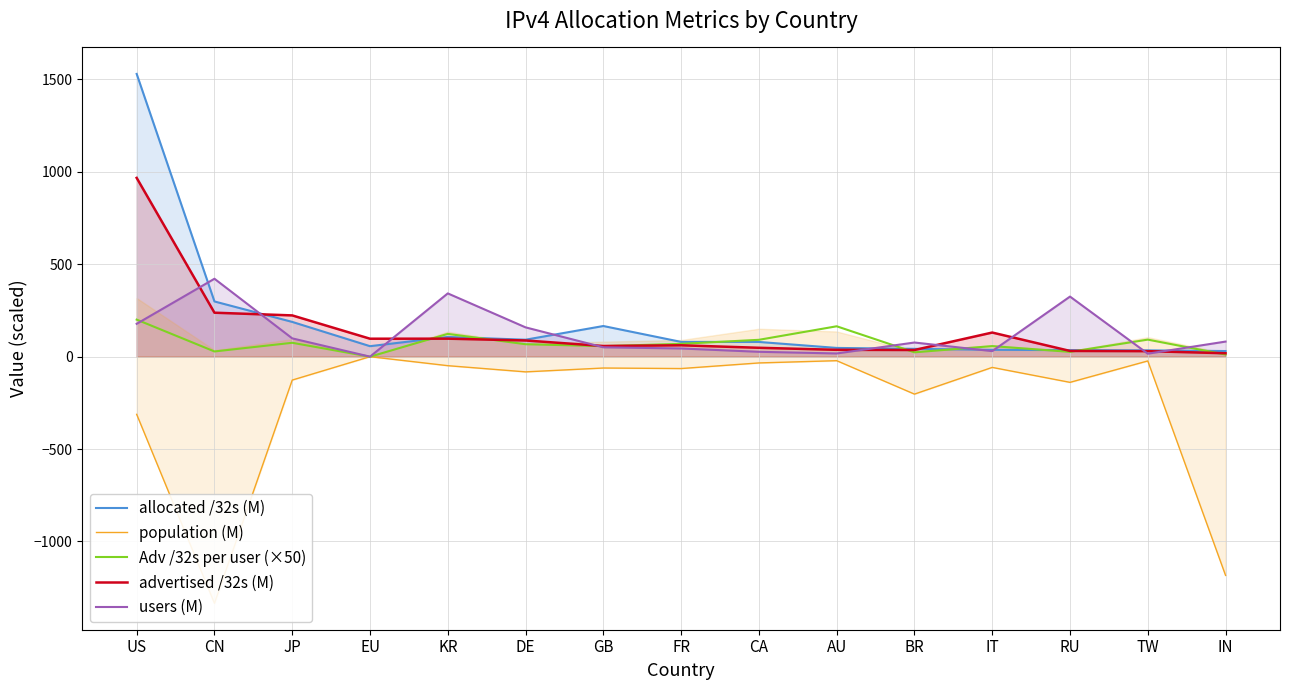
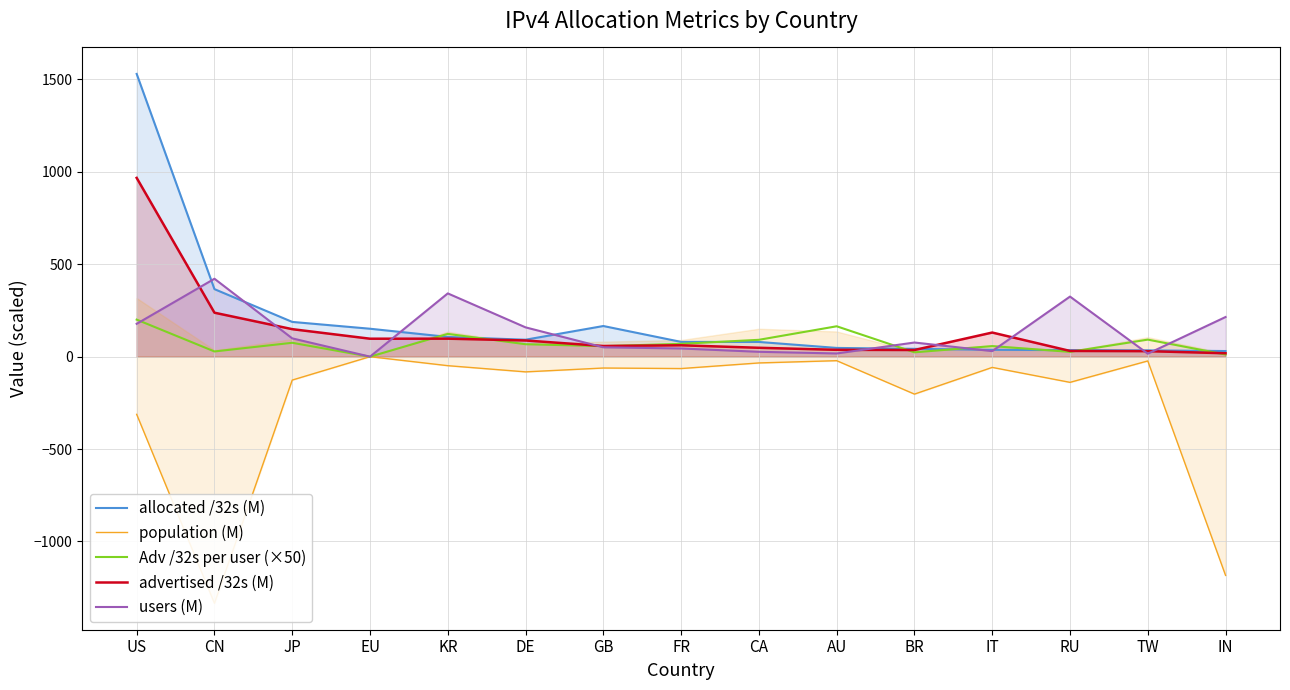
allocated /32s (M), CN: 300 -> 370
advertised /32s (M), JP: 220 -> 150
allocated /32s (M), EU: 60 -> 150
users (M), IN: 80 -> 210
